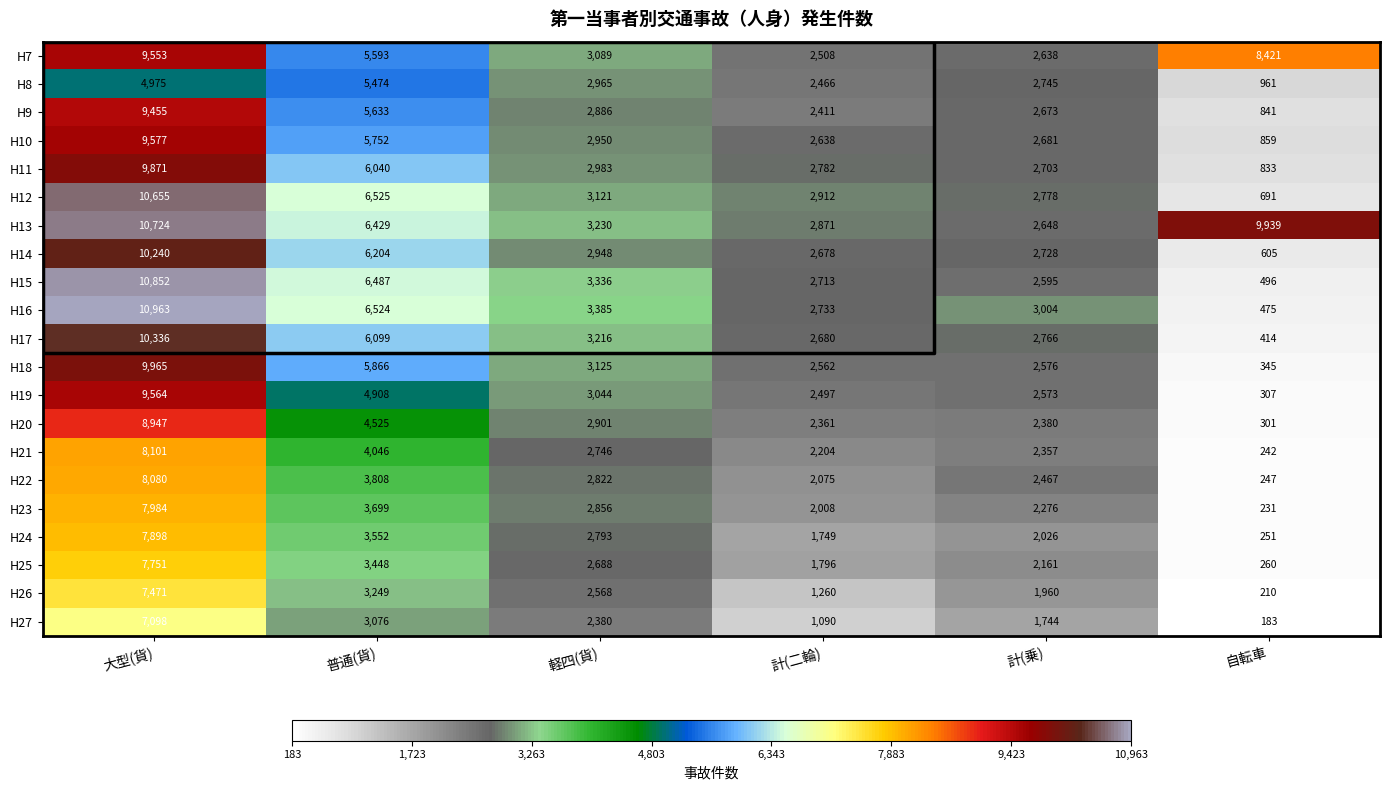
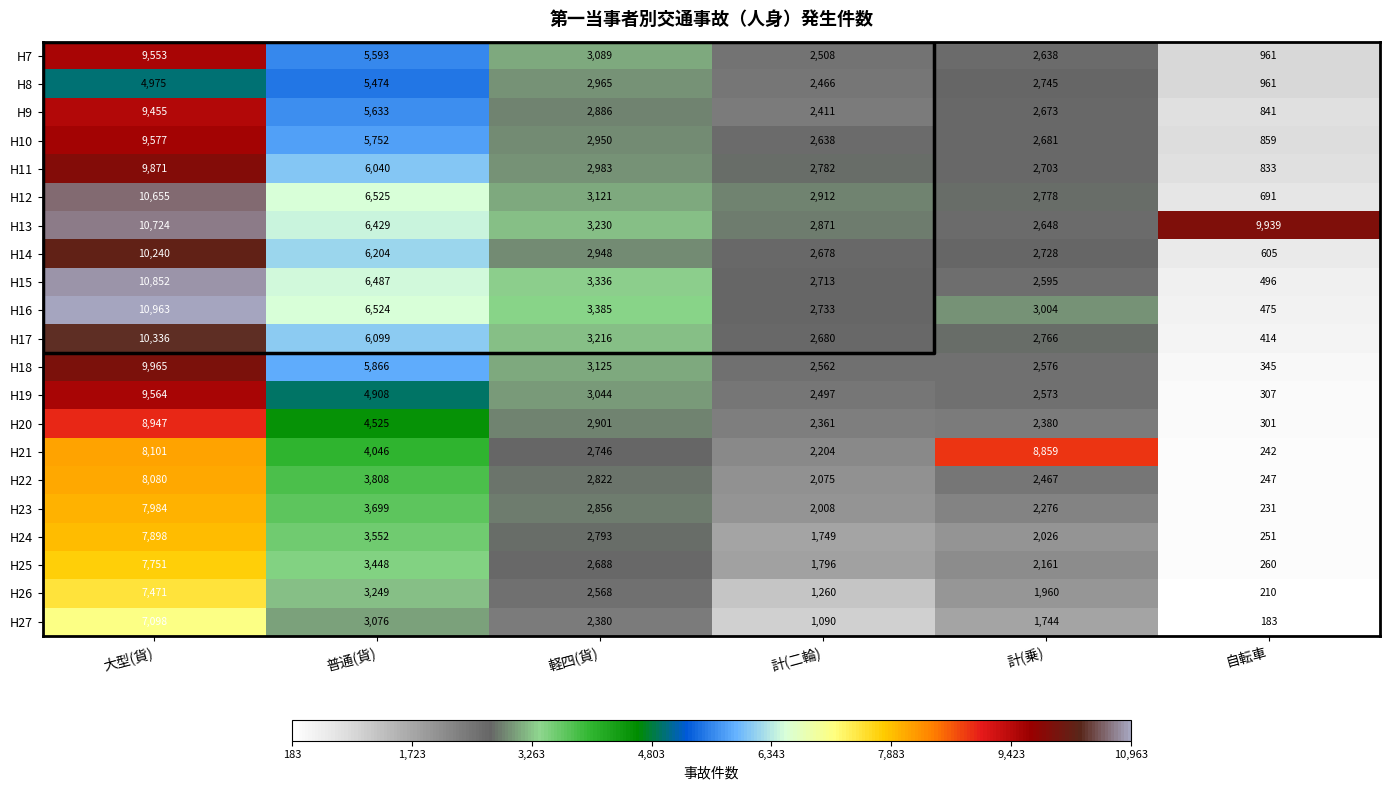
H7, 自転車: 8,421 -> 961
H21, 計(乗): 2,357 -> 8,859
